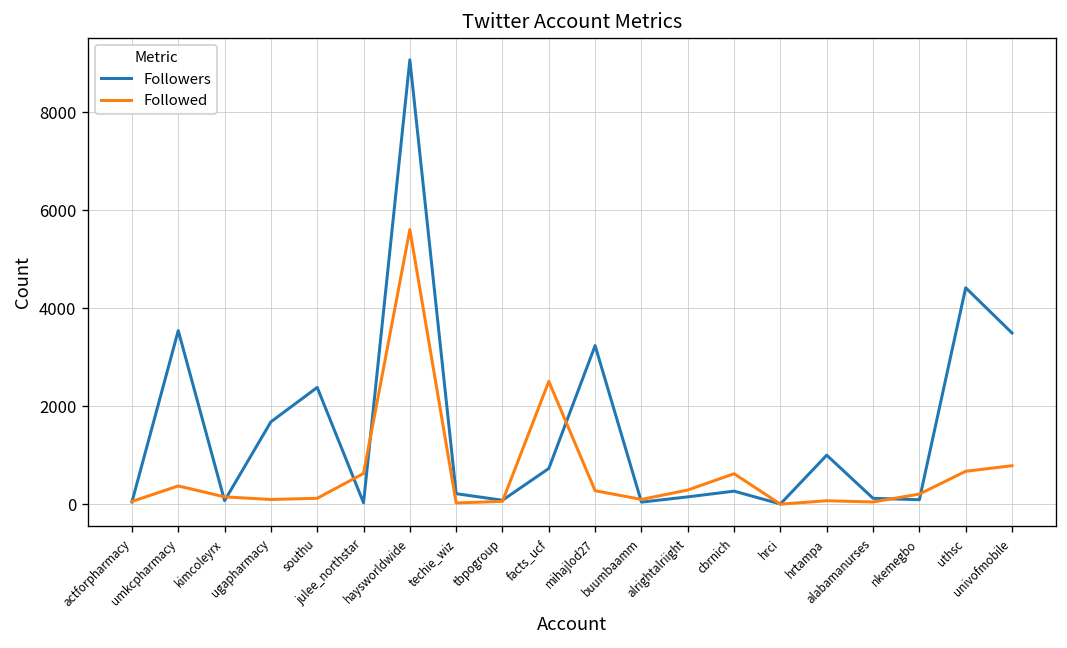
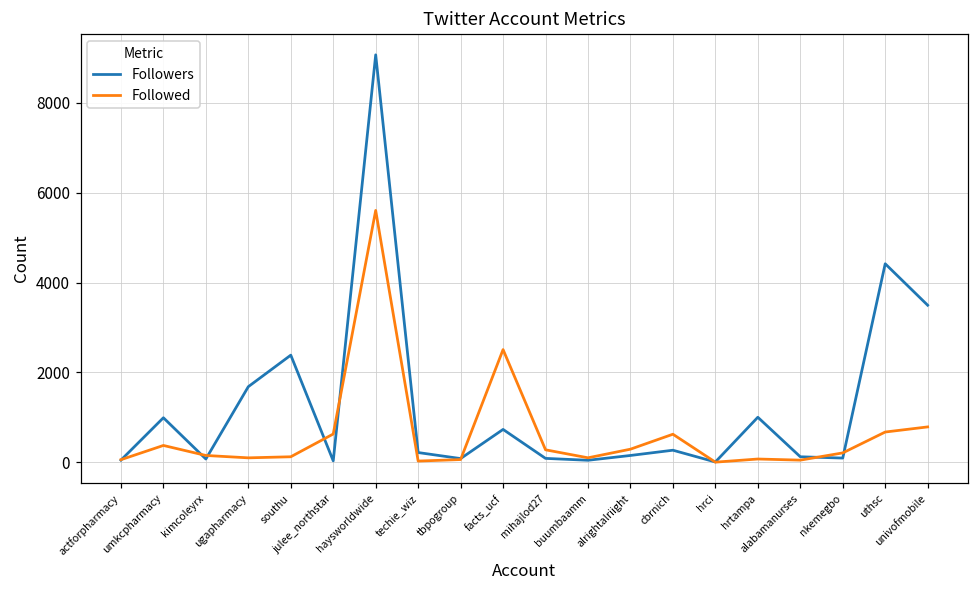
Followers, umkcpharmacy: 3500 -> 1000
Followers, mihajlod27: 3200 -> 100
